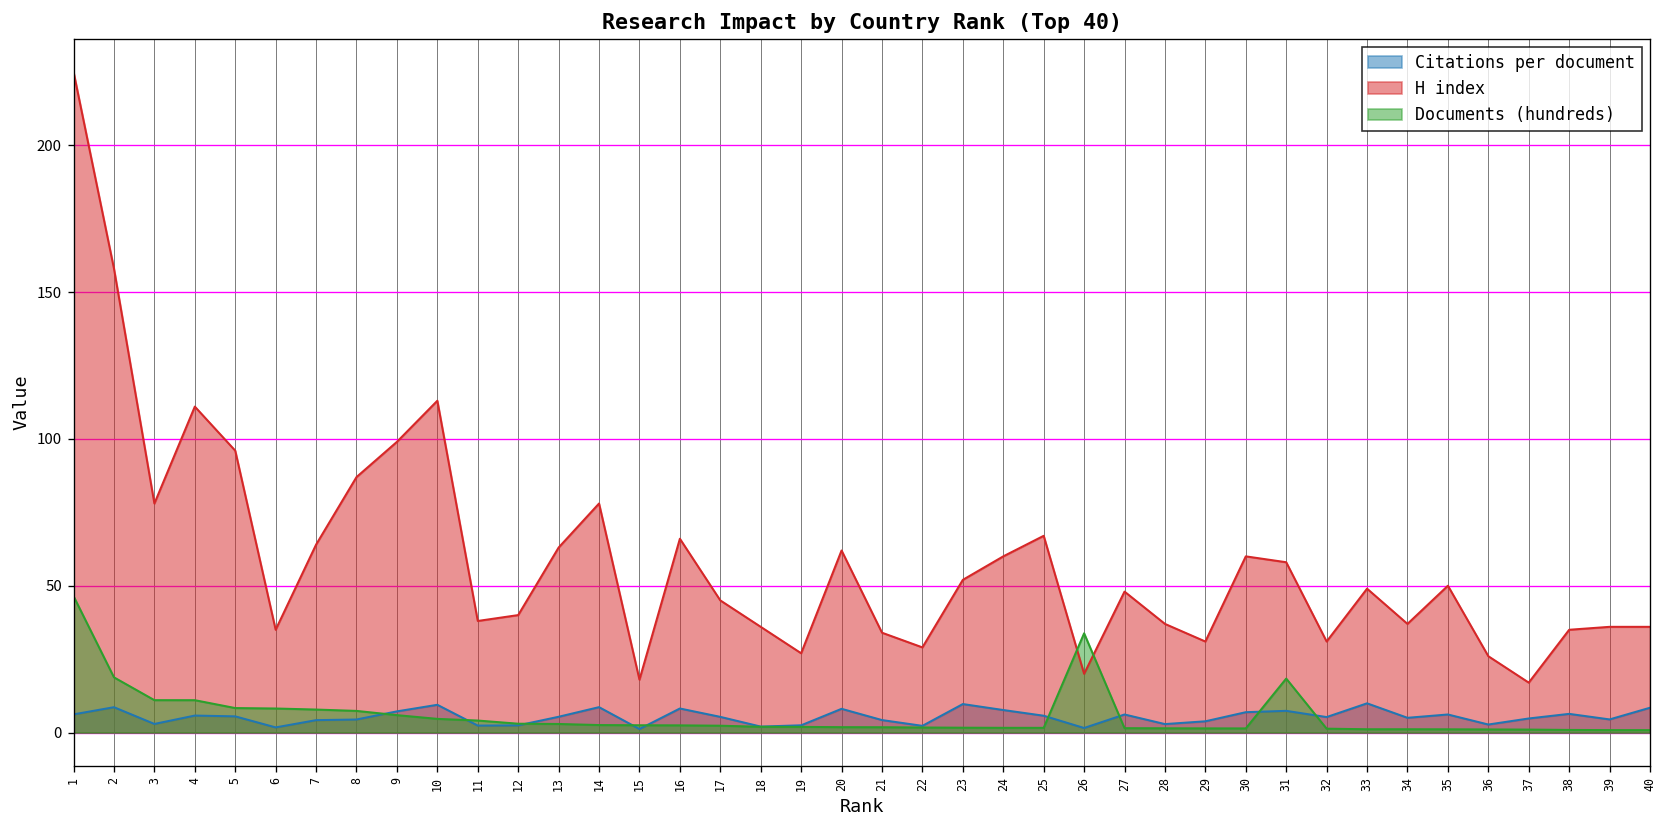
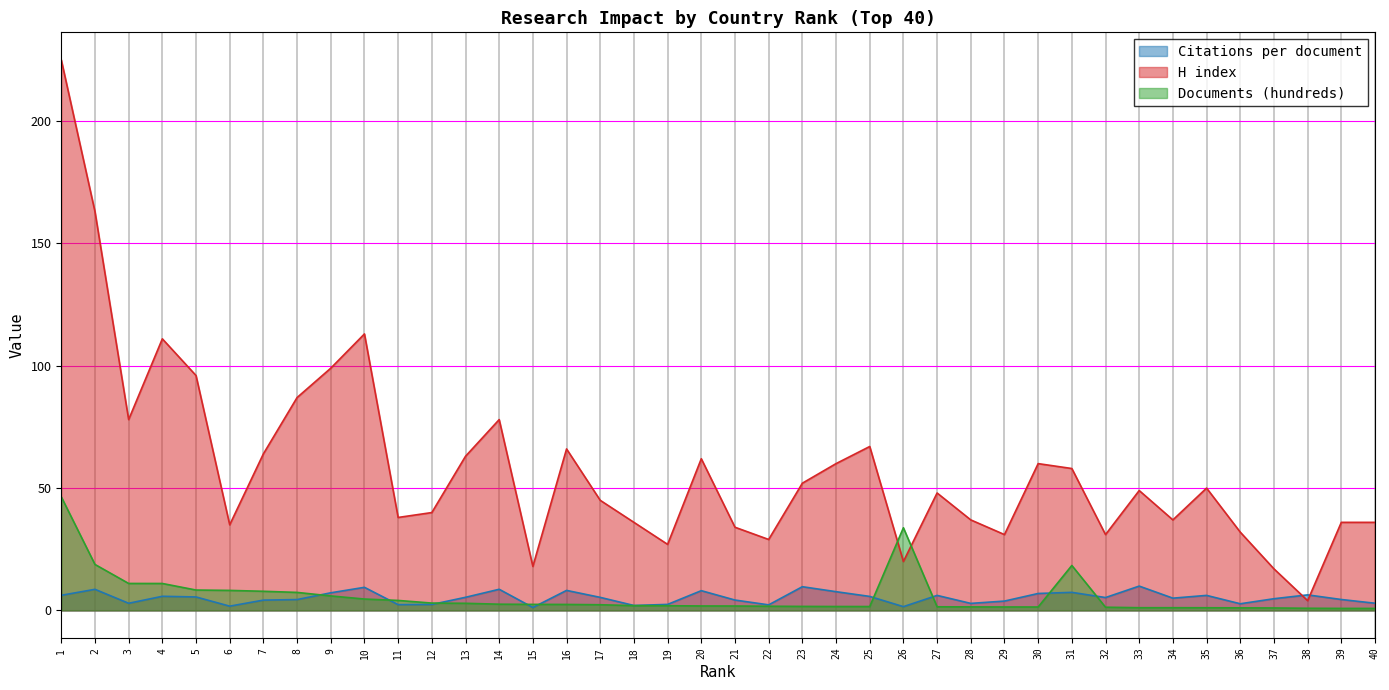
H index, 2: 158 -> 163
H index, 36: 26 -> 32
H index, 38: 35 -> 4
Citations per document, 40: 8 -> 3
